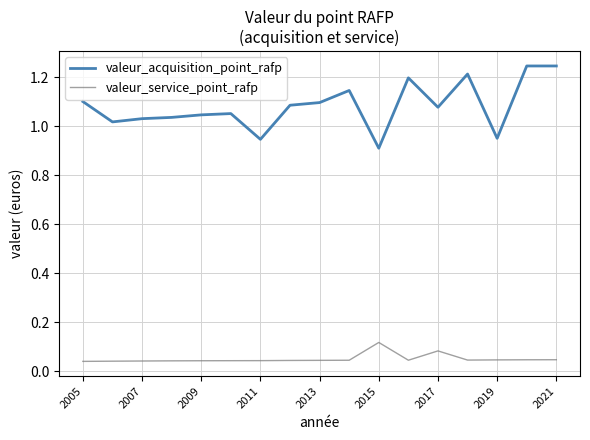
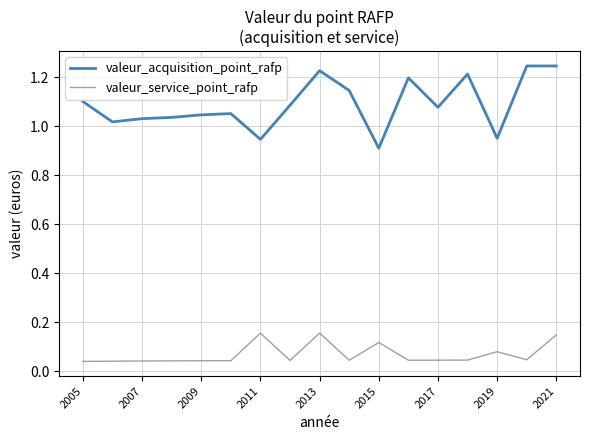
valeur_service_point_rafp, 2011: 0.04 -> 0.16
valeur_acquisition_point_rafp, 2013: 1.10 -> 1.23
valeur_service_point_rafp, 2013: 0.04 -> 0.16
valeur_service_point_rafp, 2017: 0.08 -> 0.04
valeur_service_point_rafp, 2019: 0.05 -> 0.08
valeur_service_point_rafp, 2021: 0.05 -> 0.15
